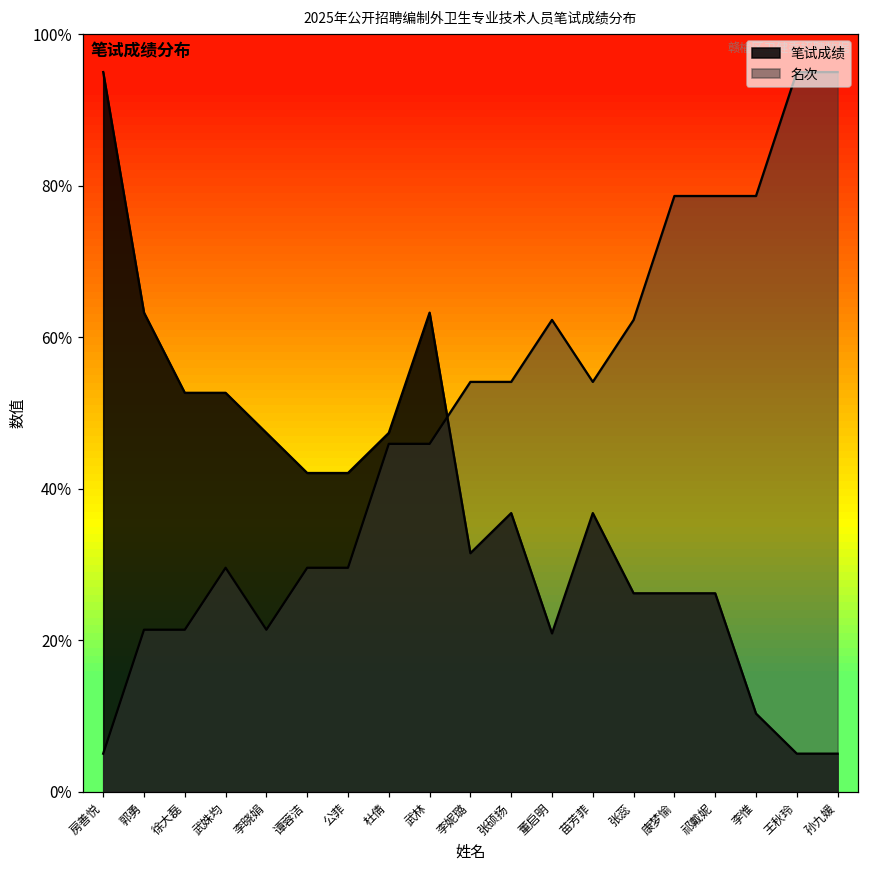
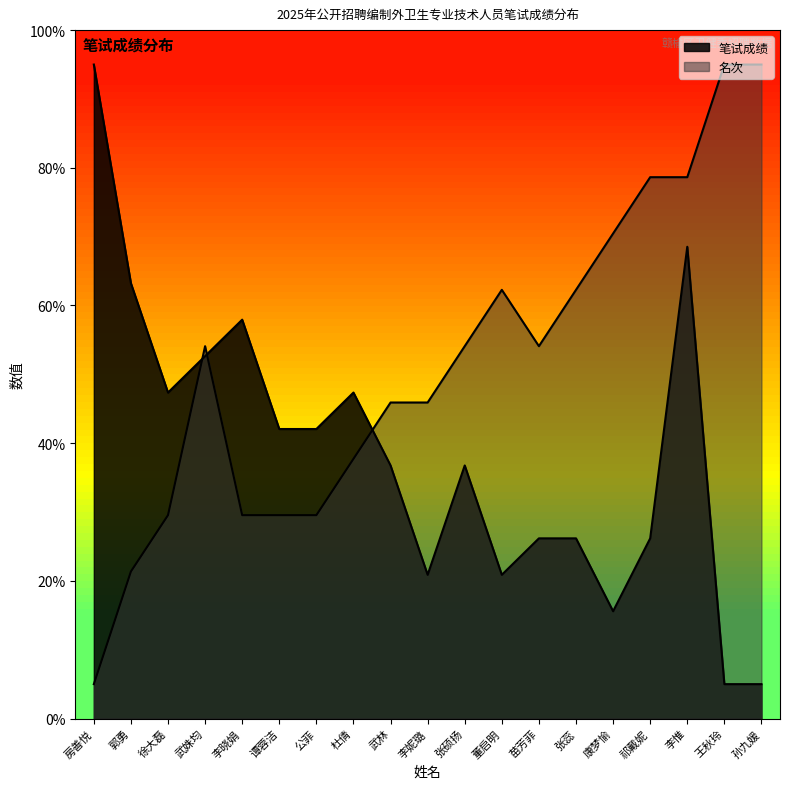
笔试成绩, 徐大磊: 53% -> 47%
名次, 徐大磊: 21% -> 30%
名次, 武姝均: 30% -> 54%
笔试成绩, 李晓娟: 47% -> 58%
名次, 李晓娟: 21% -> 30%
名次, 杜倩: 46% -> 38%
笔试成绩, 武林: 63% -> 37%
笔试成绩, 李妮璐: 31% -> 21%
名次, 李妮璐: 54% -> 46%
笔试成绩, 苗芳菲: 37% -> 26%
笔试成绩, 康梦愉: 26% -> 16%
名次, 康梦愉: 79% -> 70%
笔试成绩, 李惟: 10% -> 69%
